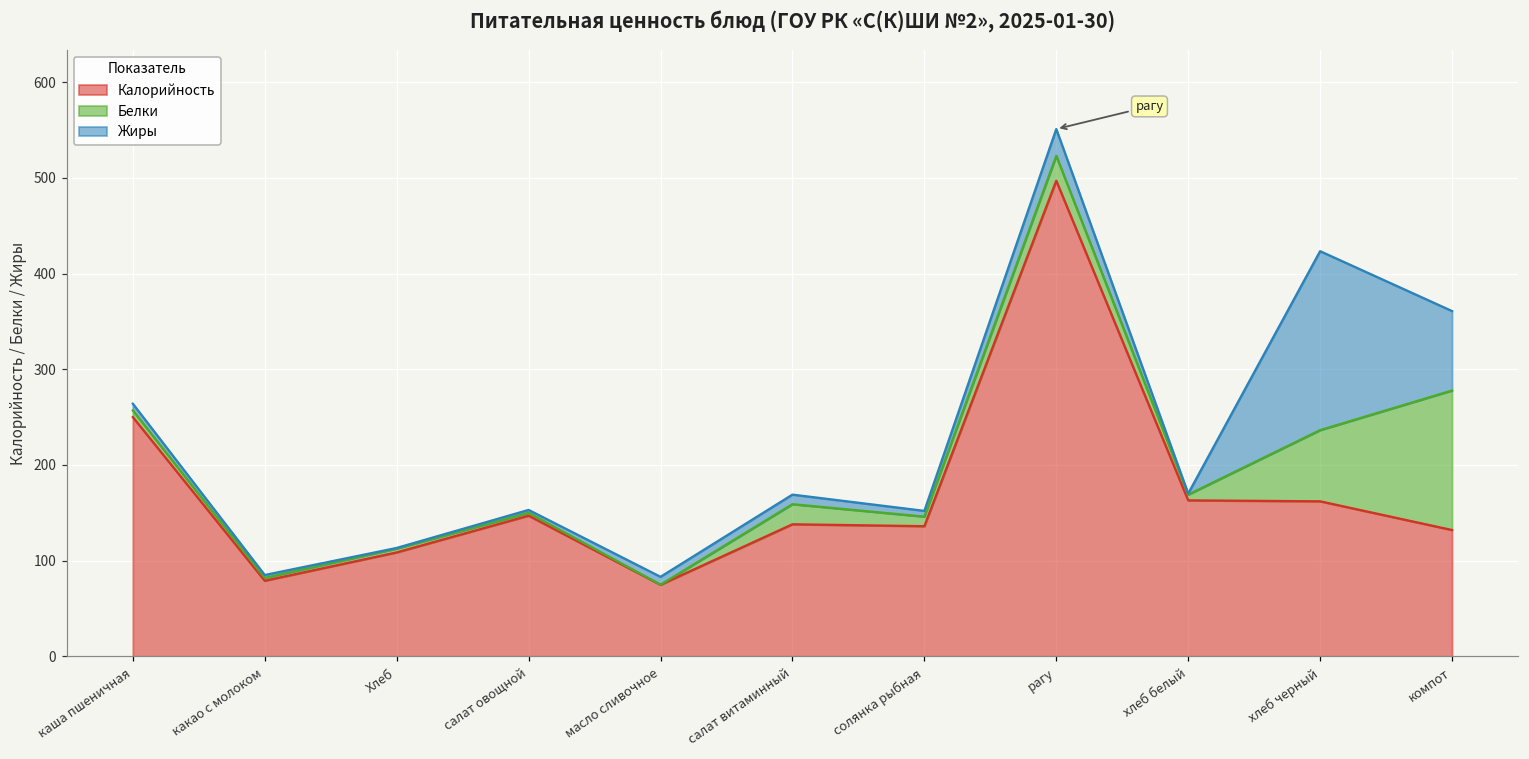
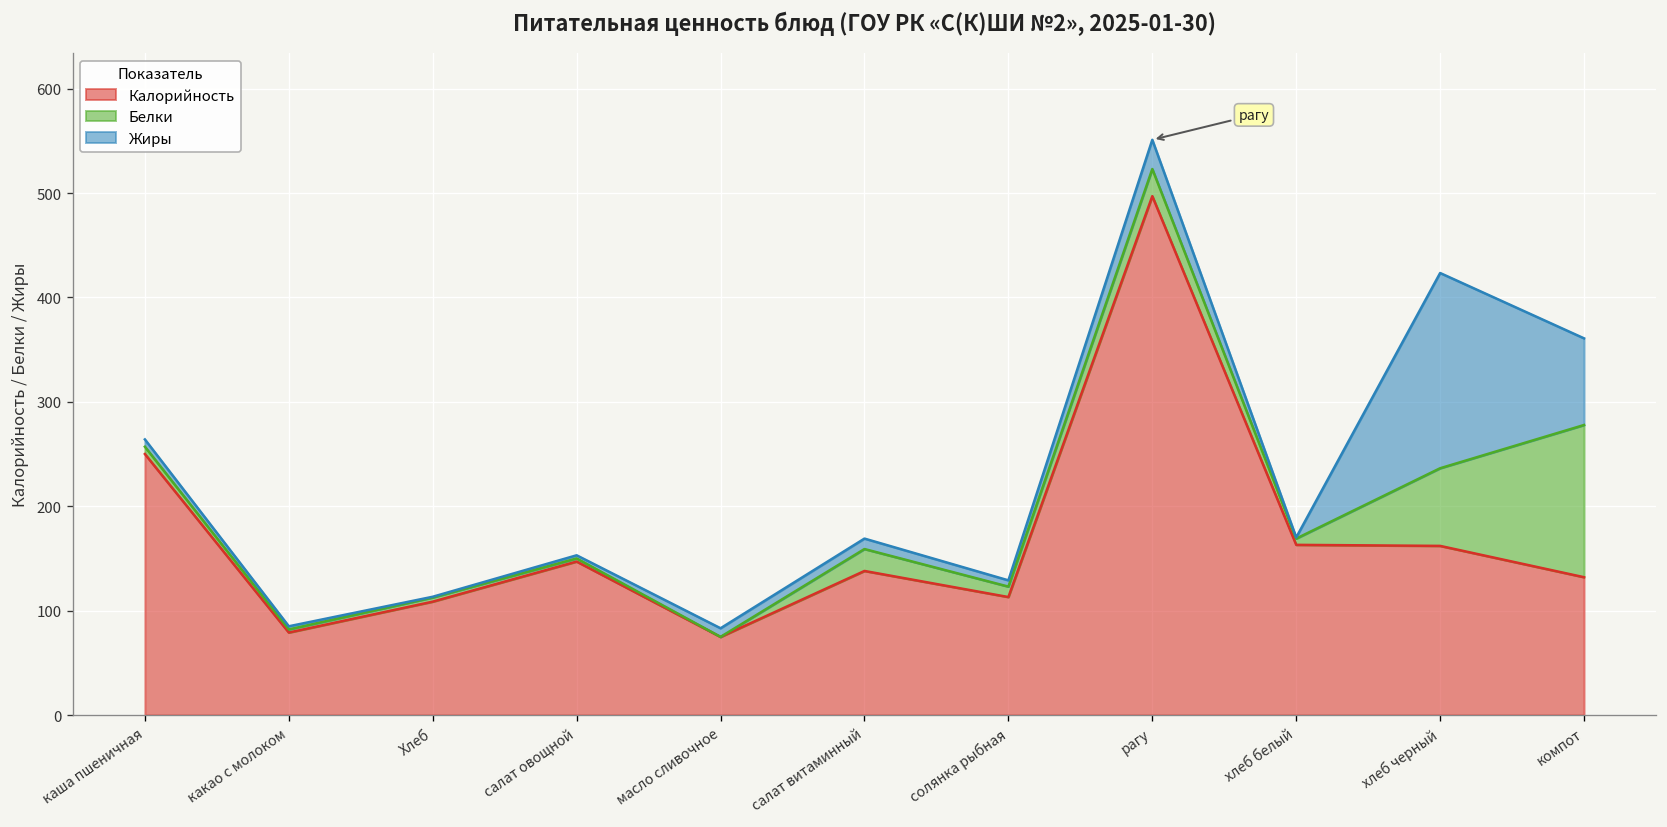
Калорийность, солянка рыбная: 140 -> 110
